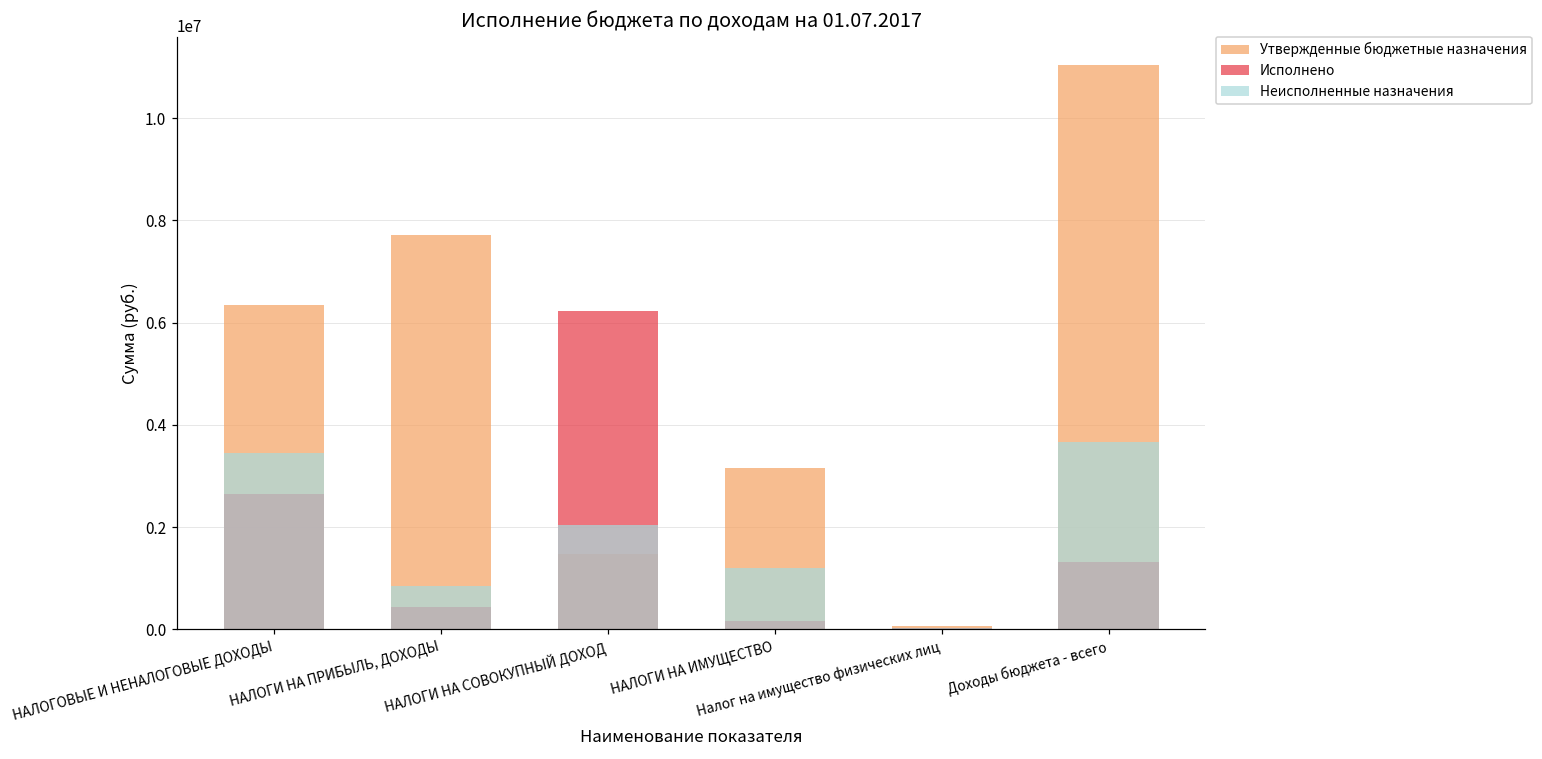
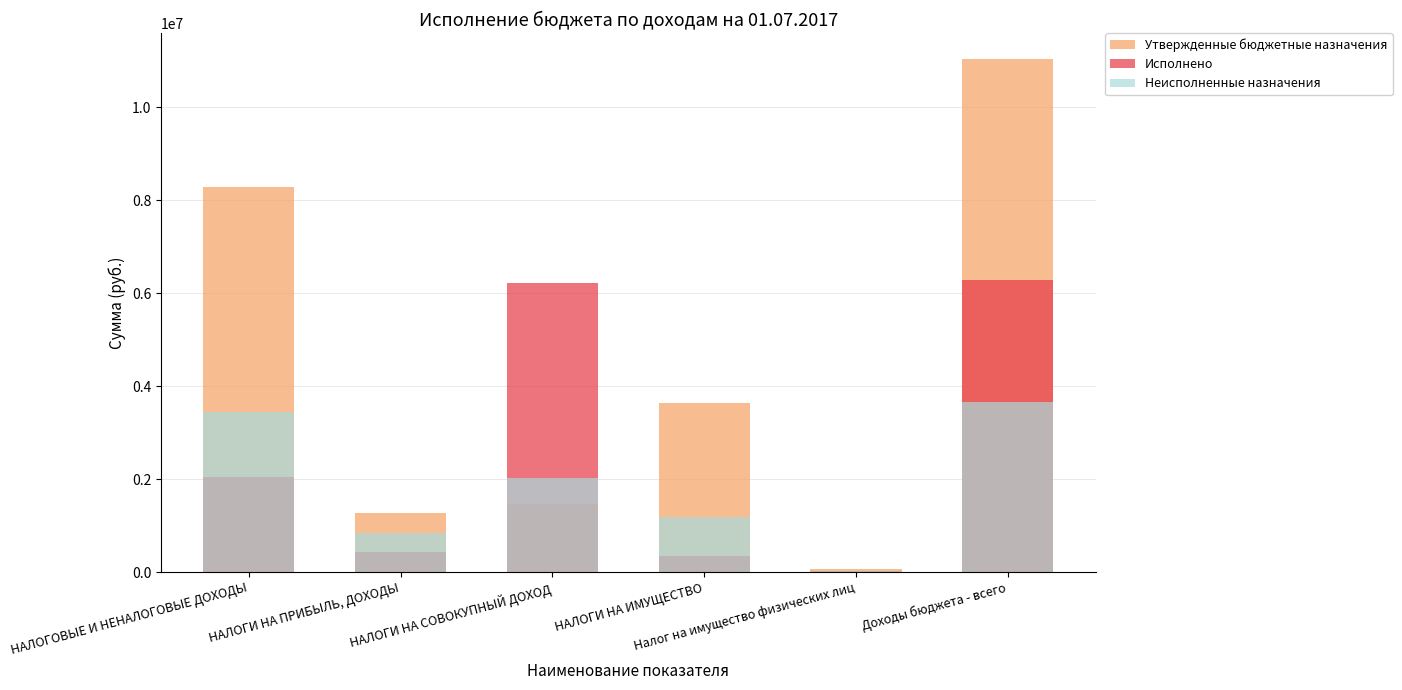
Утвержденные бюджетные назначения, НАЛОГОВЫЕ И НЕНАЛОГОВЫЕ ДОХОДЫ: 6300000 -> 8300000
Исполнено, НАЛОГОВЫЕ И НЕНАЛОГОВЫЕ ДОХОДЫ: 2700000 -> 2100000
Утвержденные бюджетные назначения, НАЛОГИ НА ПРИБЫЛЬ, ДОХОДЫ: 7700000 -> 1300000
Утвержденные бюджетные назначения, НАЛОГИ НА ИМУЩЕСТВО: 3100000 -> 3600000
Исполнено, НАЛОГИ НА ИМУЩЕСТВО: 200000 -> 300000
Исполнено, Доходы бюджета - всего: 1300000 -> 6300000
